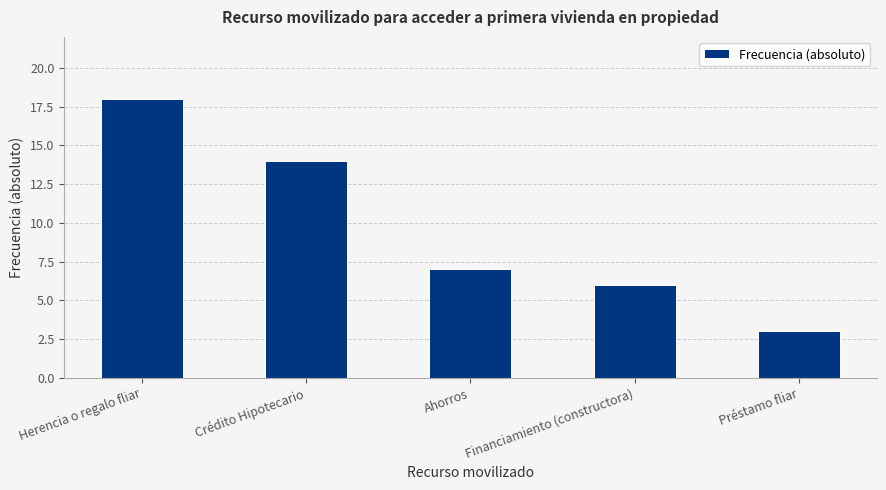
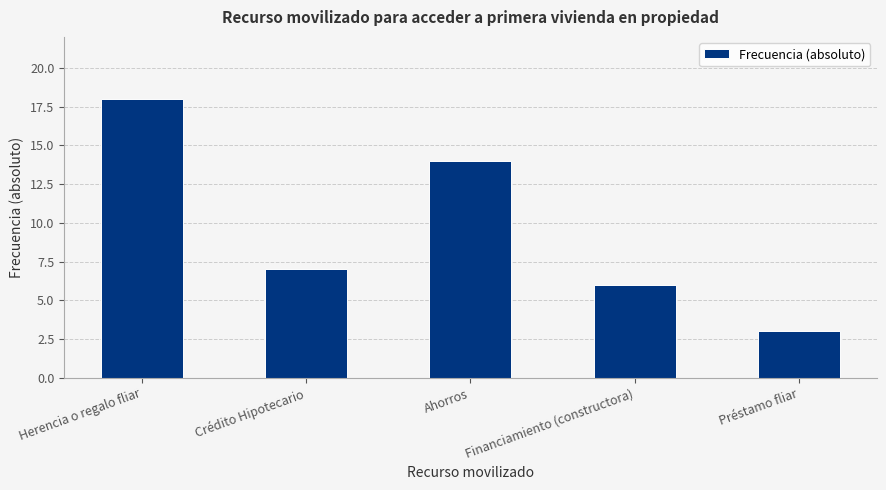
Crédito Hipotecario: 14 -> 7
Ahorros: 7 -> 14
